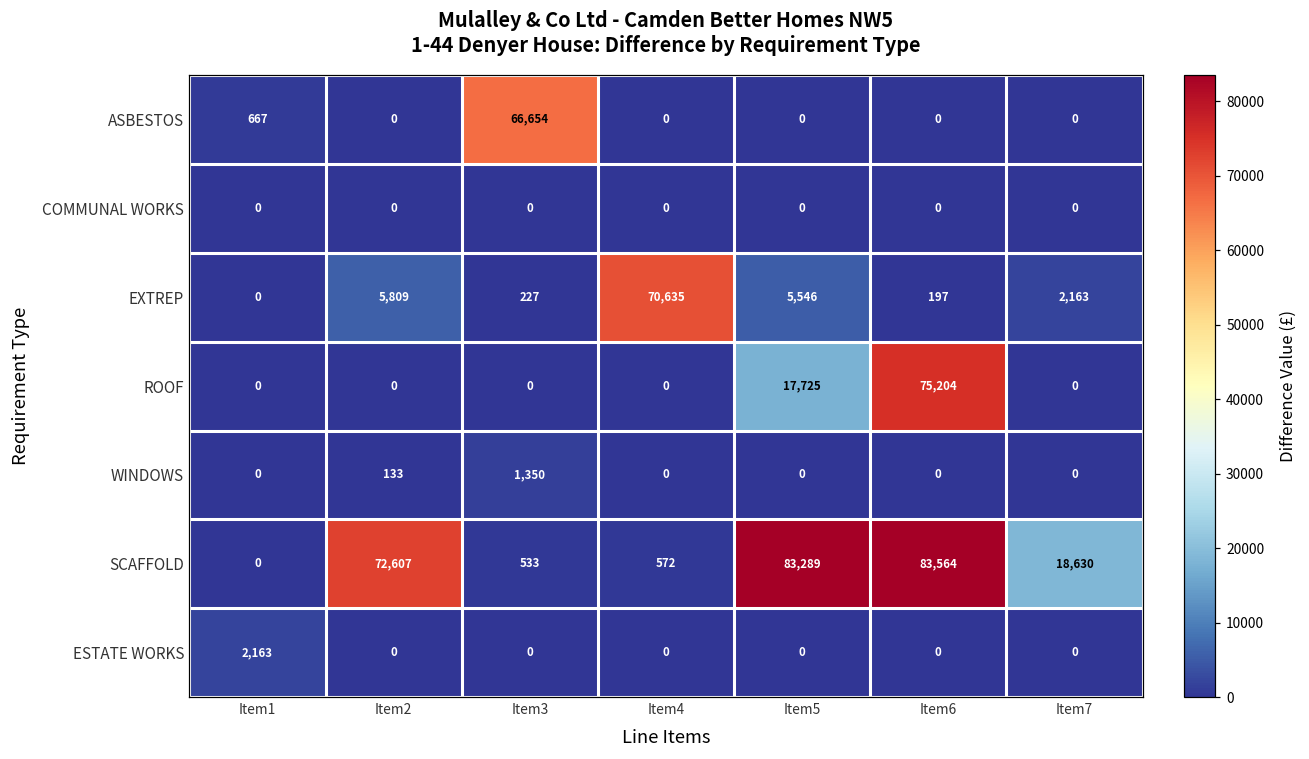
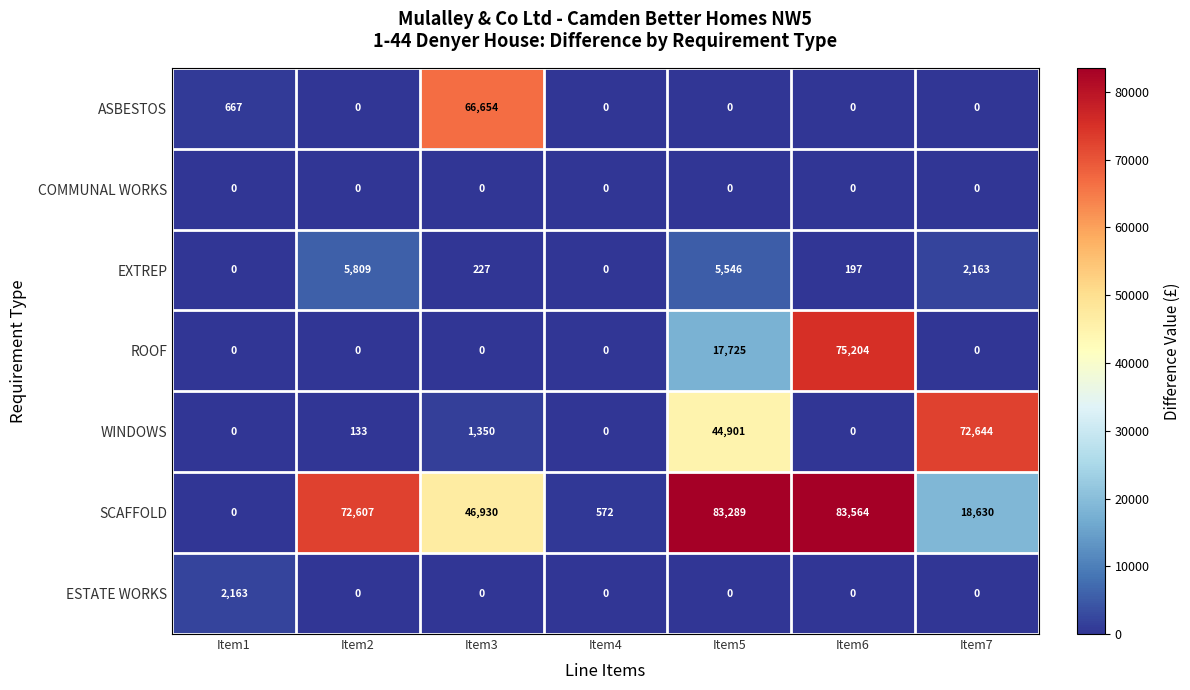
EXTREP, Item4: 70,635 -> 0
WINDOWS, Item5: 0 -> 44,901
WINDOWS, Item7: 0 -> 72,644
SCAFFOLD, Item3: 533 -> 46,930
